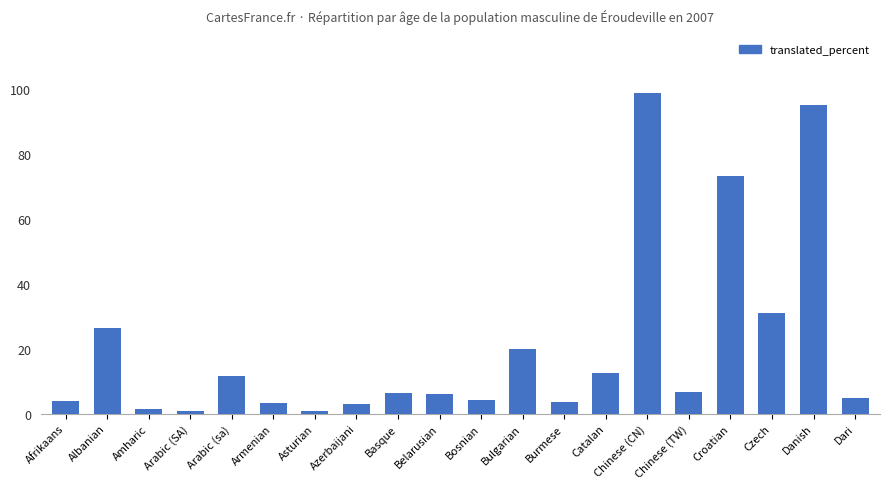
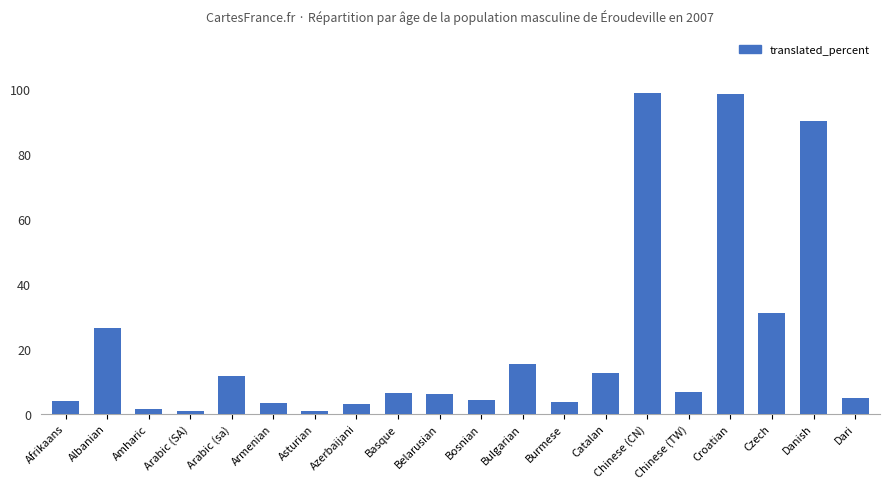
Bulgarian: 20 -> 15
Croatian: 73 -> 99
Danish: 95 -> 90
